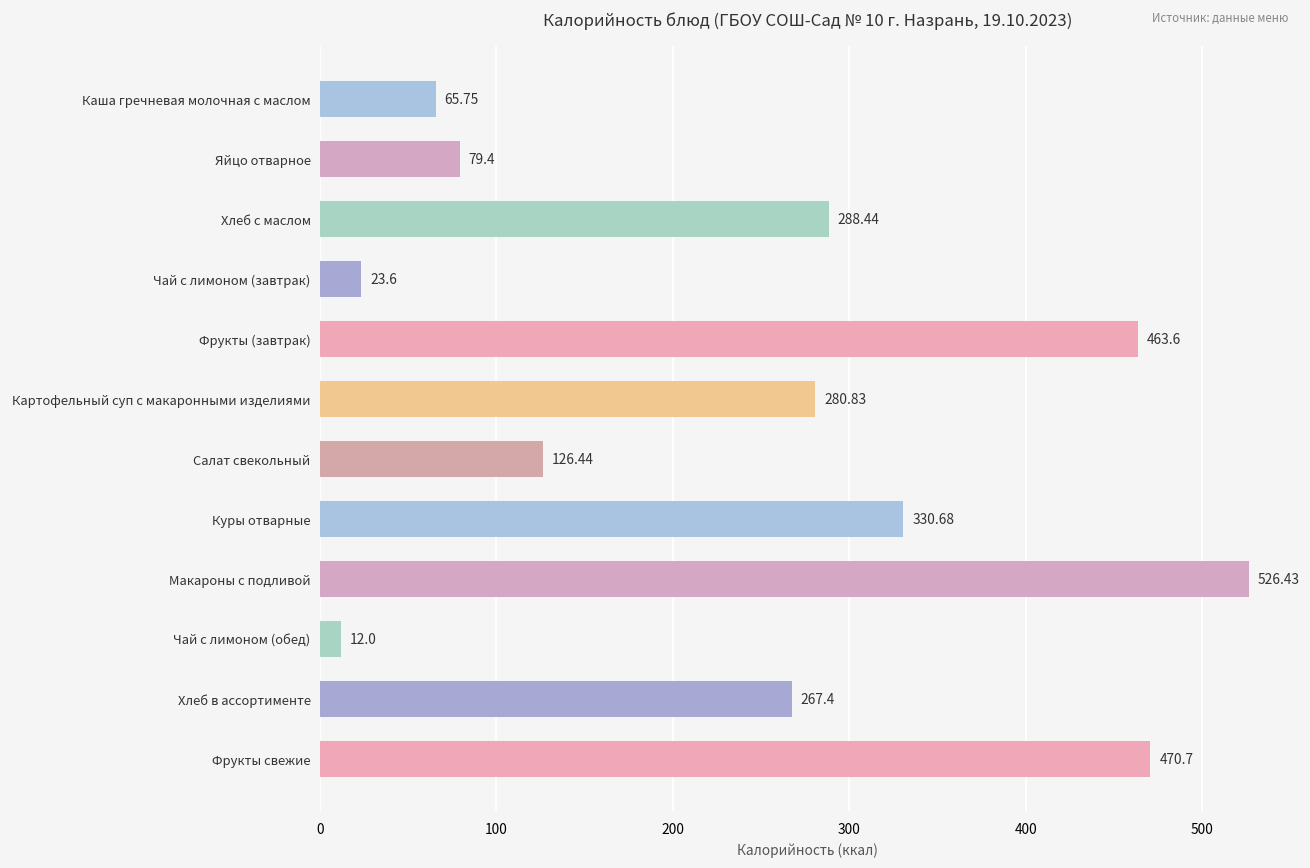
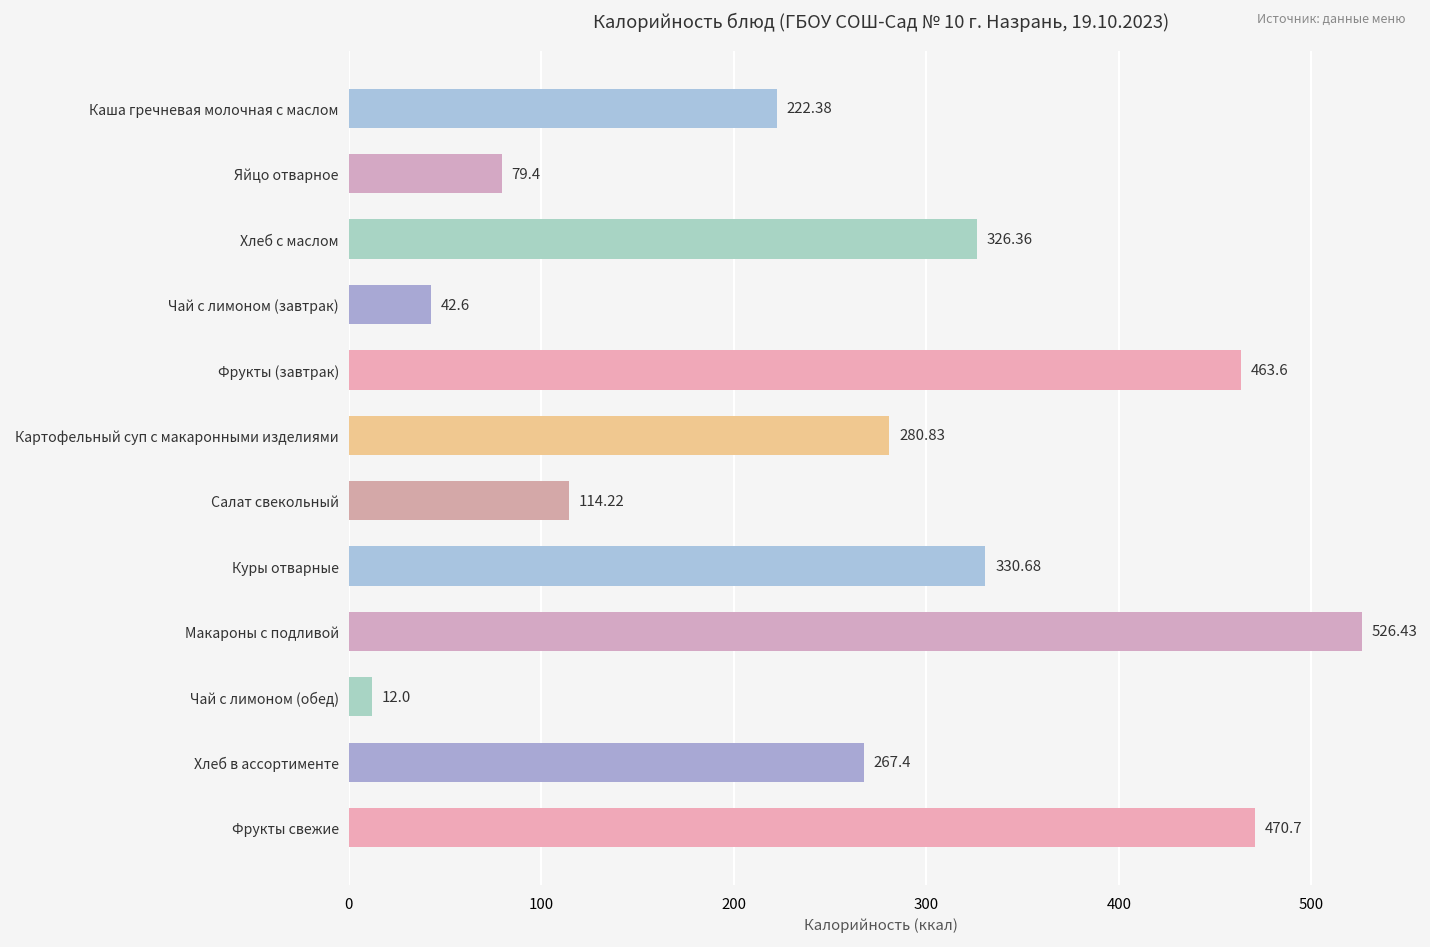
Каша гречневая молочная с маслом: 65.75 -> 222.38
Хлеб с маслом: 288.44 -> 326.36
Чай с лимоном (завтрак): 23.6 -> 42.6
Салат свекольный: 126.44 -> 114.22
